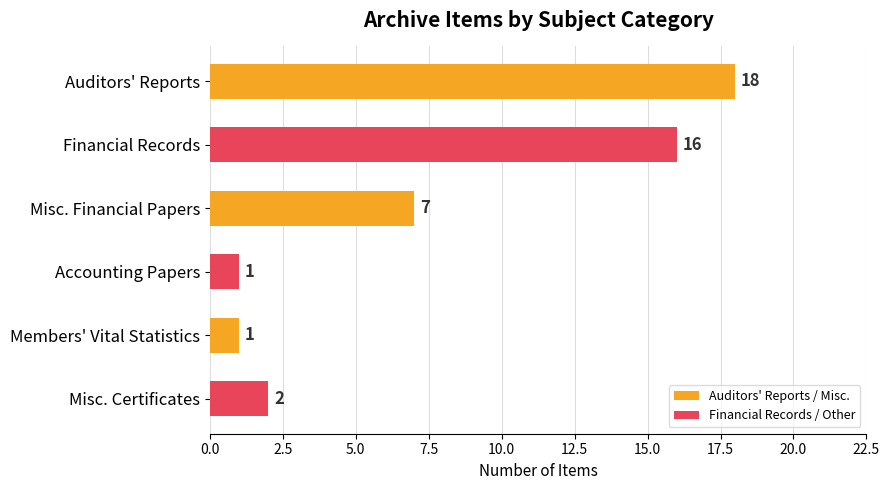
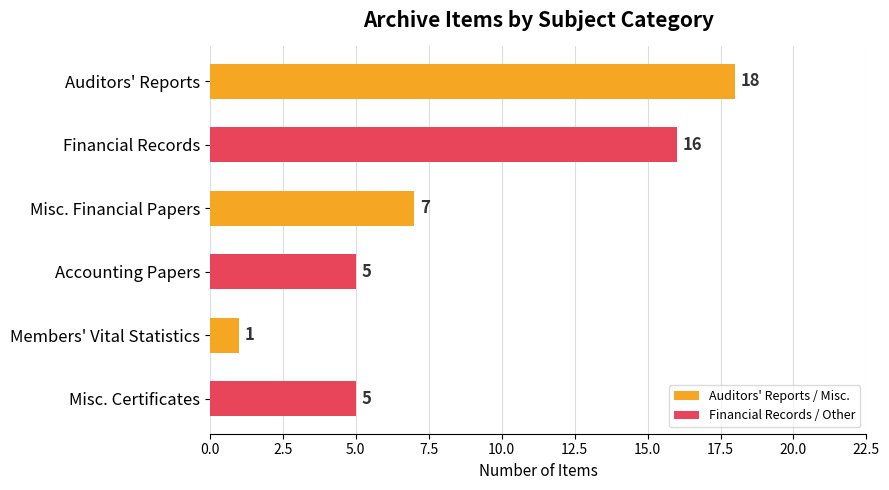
Accounting Papers: 1 -> 5
Misc. Certificates: 2 -> 5
